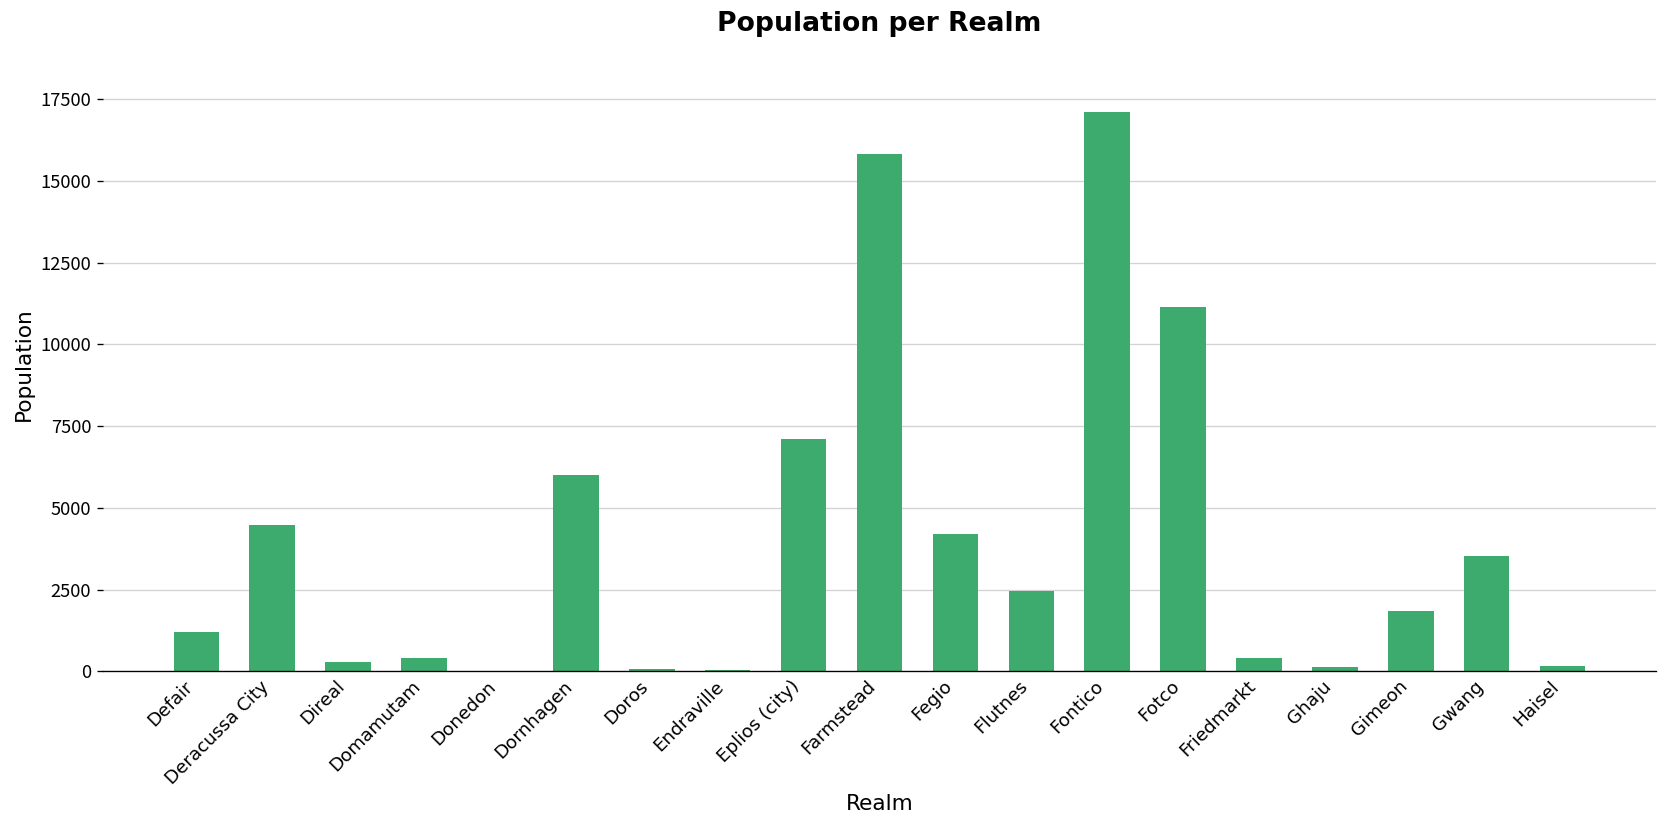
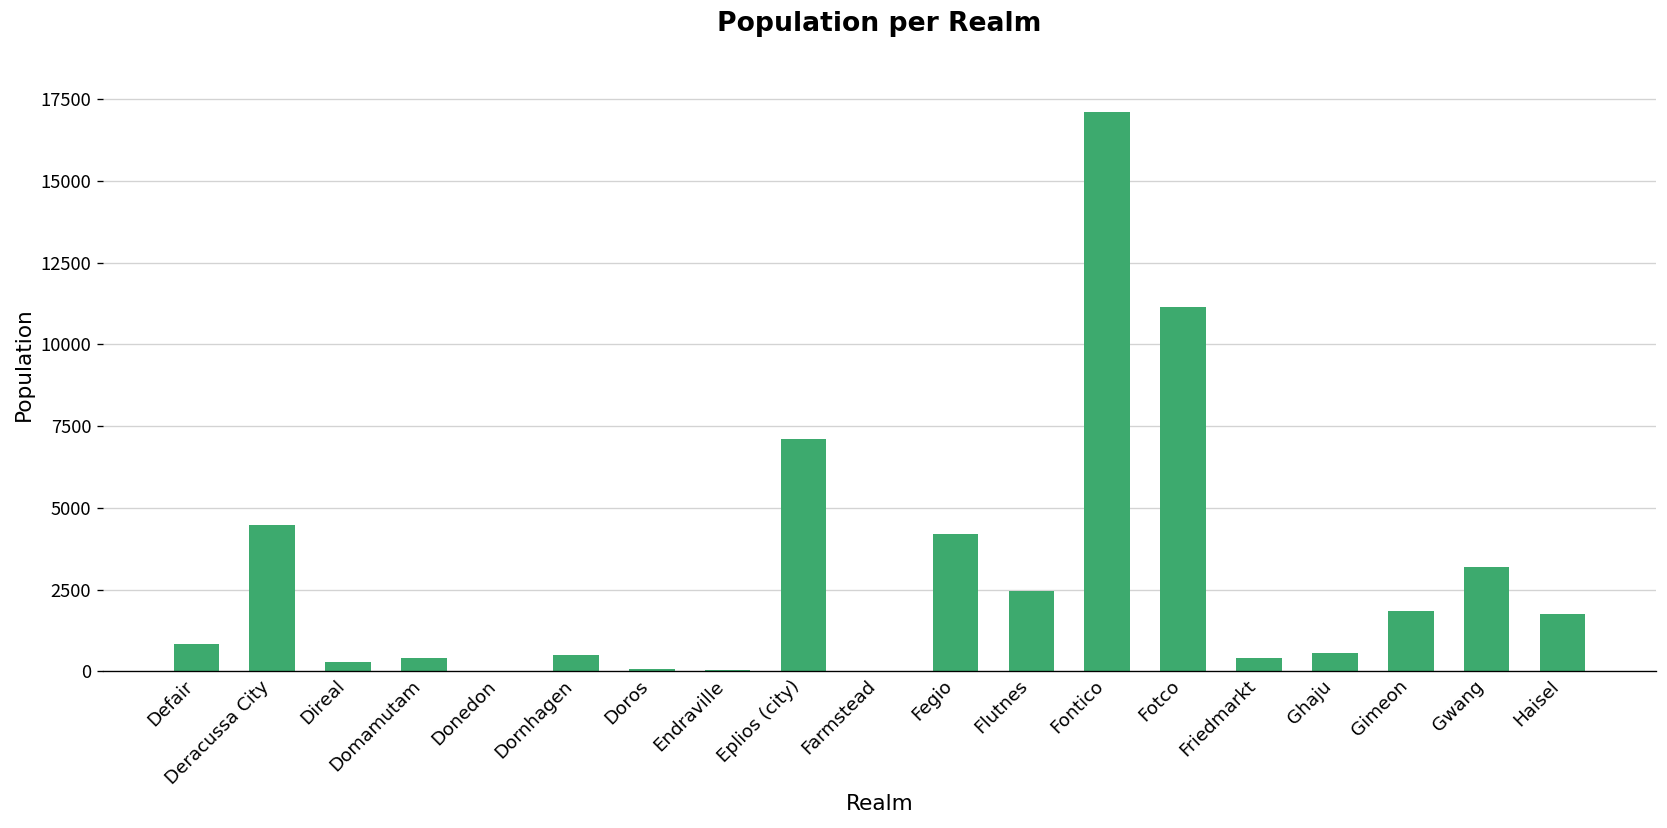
Defair: 1200 -> 800
Dornhagen: 6000 -> 500
Farmstead: 15800 -> 0
Ghaju: 100 -> 600
Gwang: 3500 -> 3200
Haisel: 200 -> 1800
